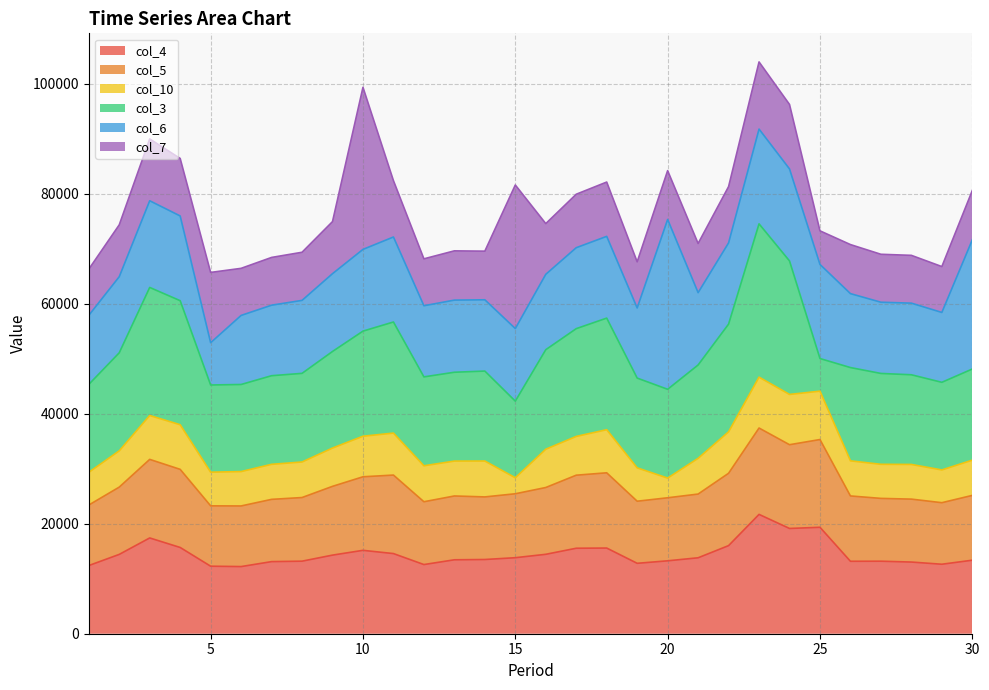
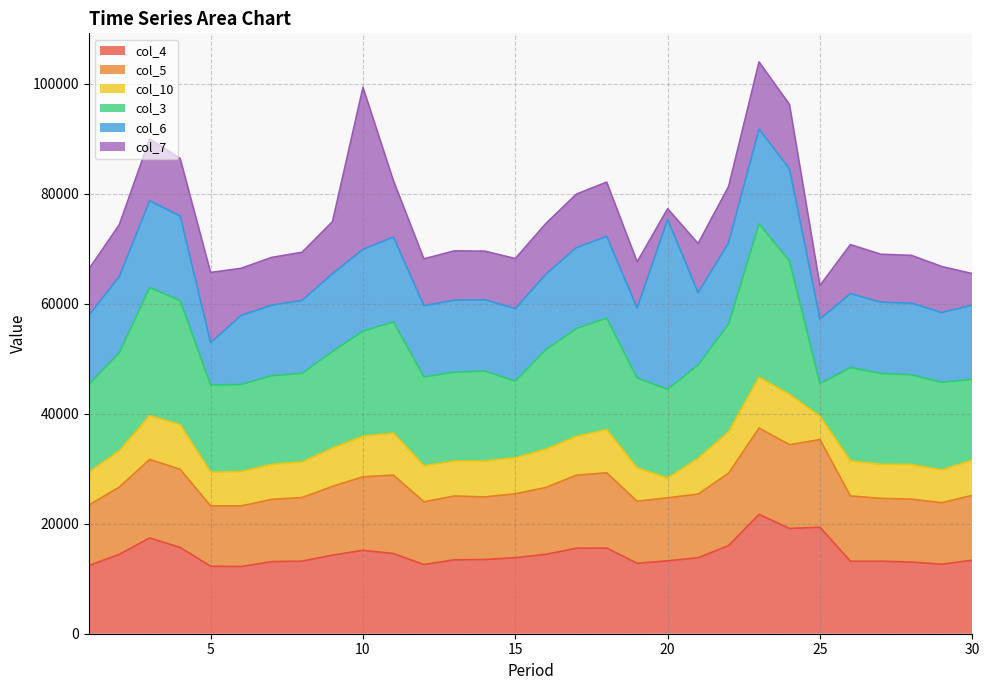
col_10, 15: 3000 -> 7000
col_7, 15: 26000 -> 9000
col_7, 20: 9000 -> 2000
col_10, 25: 9000 -> 4000
col_6, 25: 17000 -> 12000
col_3, 30: 17000 -> 15000
col_6, 30: 23000 -> 13000
col_7, 30: 9000 -> 6000
